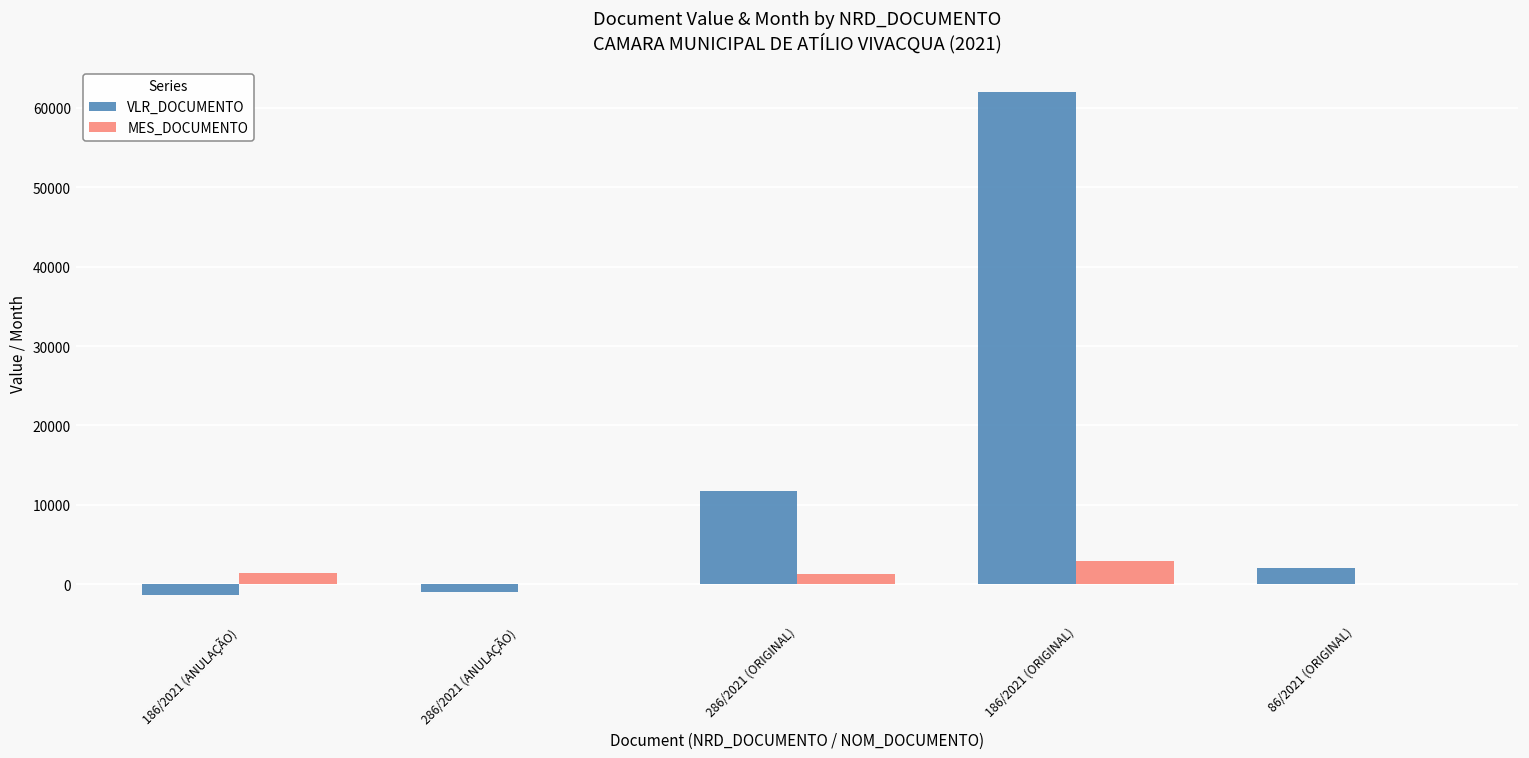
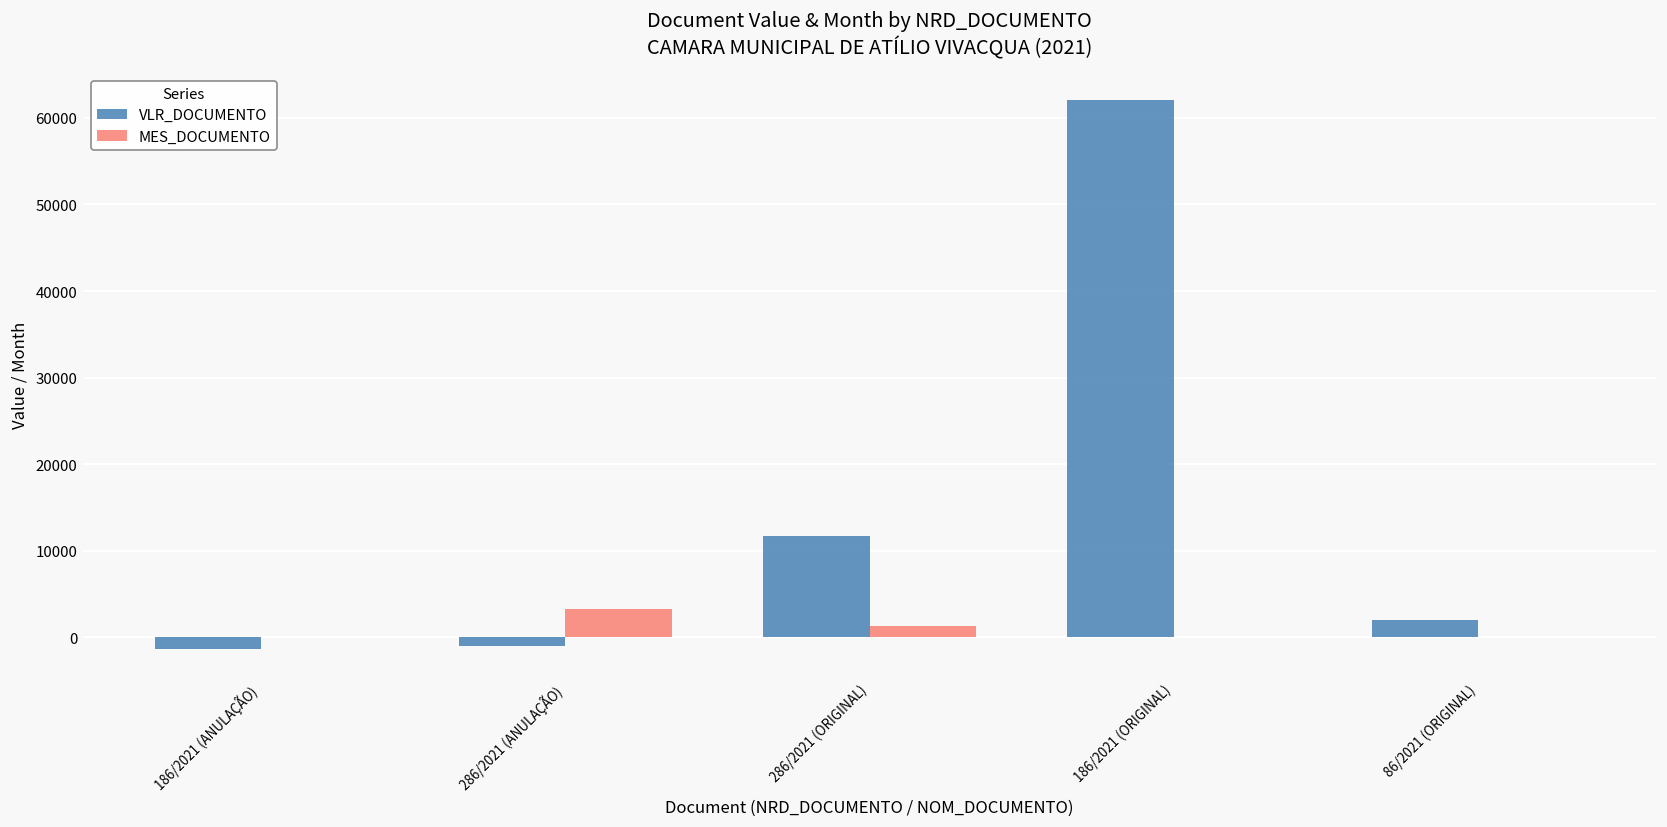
MES_DOCUMENTO, 186/2021 (ANULAÇÃO): 1000 -> 0
MES_DOCUMENTO, 286/2021 (ANULAÇÃO): 0 -> 3000
MES_DOCUMENTO, 186/2021 (ORIGINAL): 3000 -> 0
